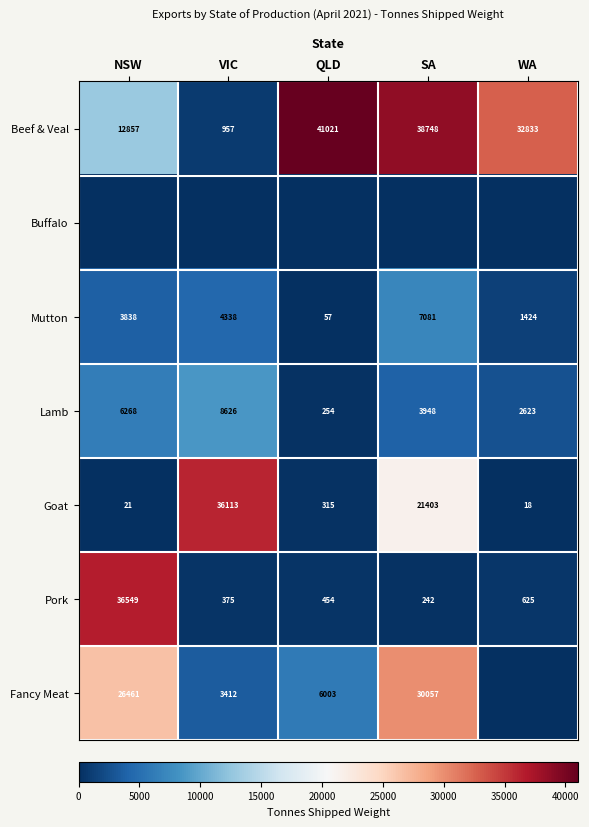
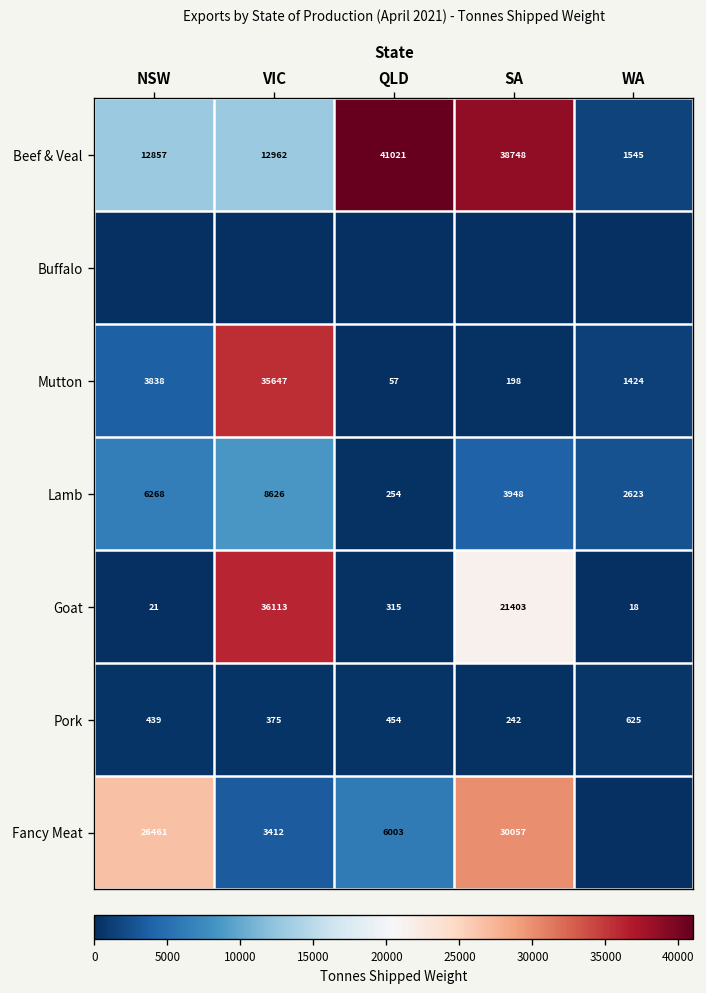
Beef & Veal, VIC: 957 -> 12962
Beef & Veal, WA: 32833 -> 1545
Mutton, VIC: 4338 -> 35647
Mutton, SA: 7081 -> 198
Pork, NSW: 36549 -> 439
